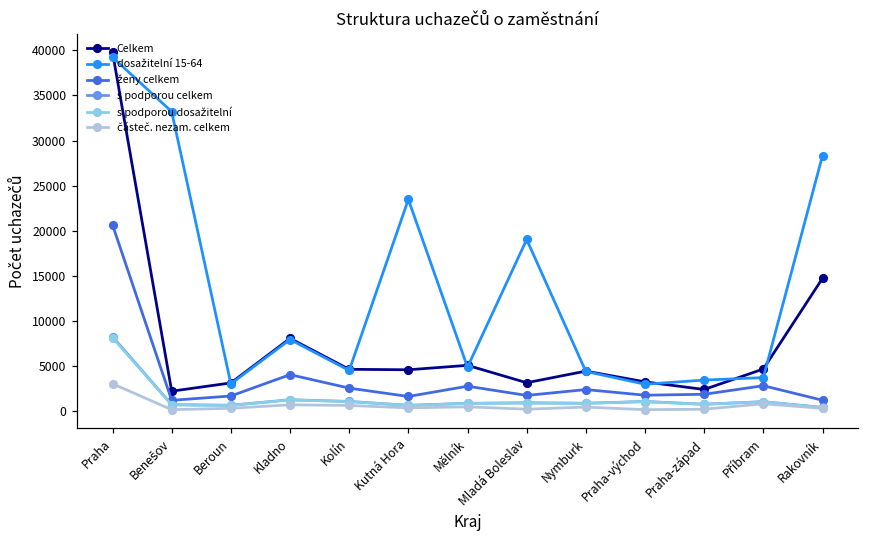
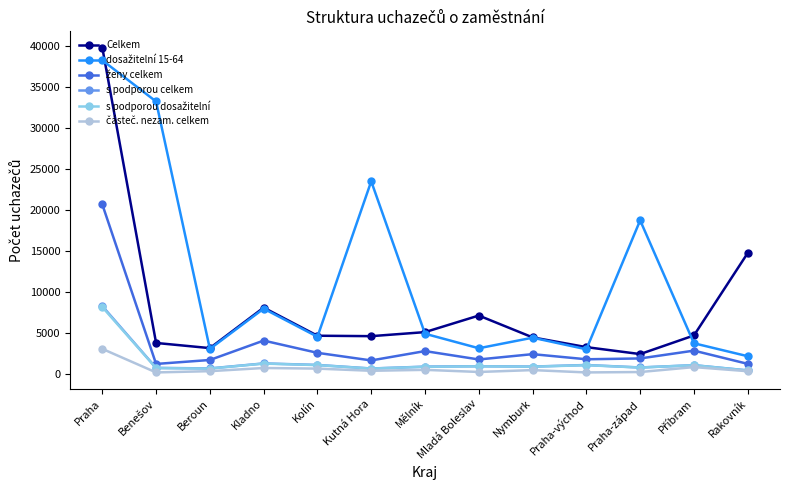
dosažitelní 15-64, Praha: 39000 -> 38000
Celkem, Benešov: 2000 -> 4000
Celkem, Mladá Boleslav: 3000 -> 7000
dosažitelní 15-64, Mladá Boleslav: 19000 -> 3000
dosažitelní 15-64, Praha-západ: 3000 -> 19000
dosažitelní 15-64, Rakovník: 28000 -> 2000
